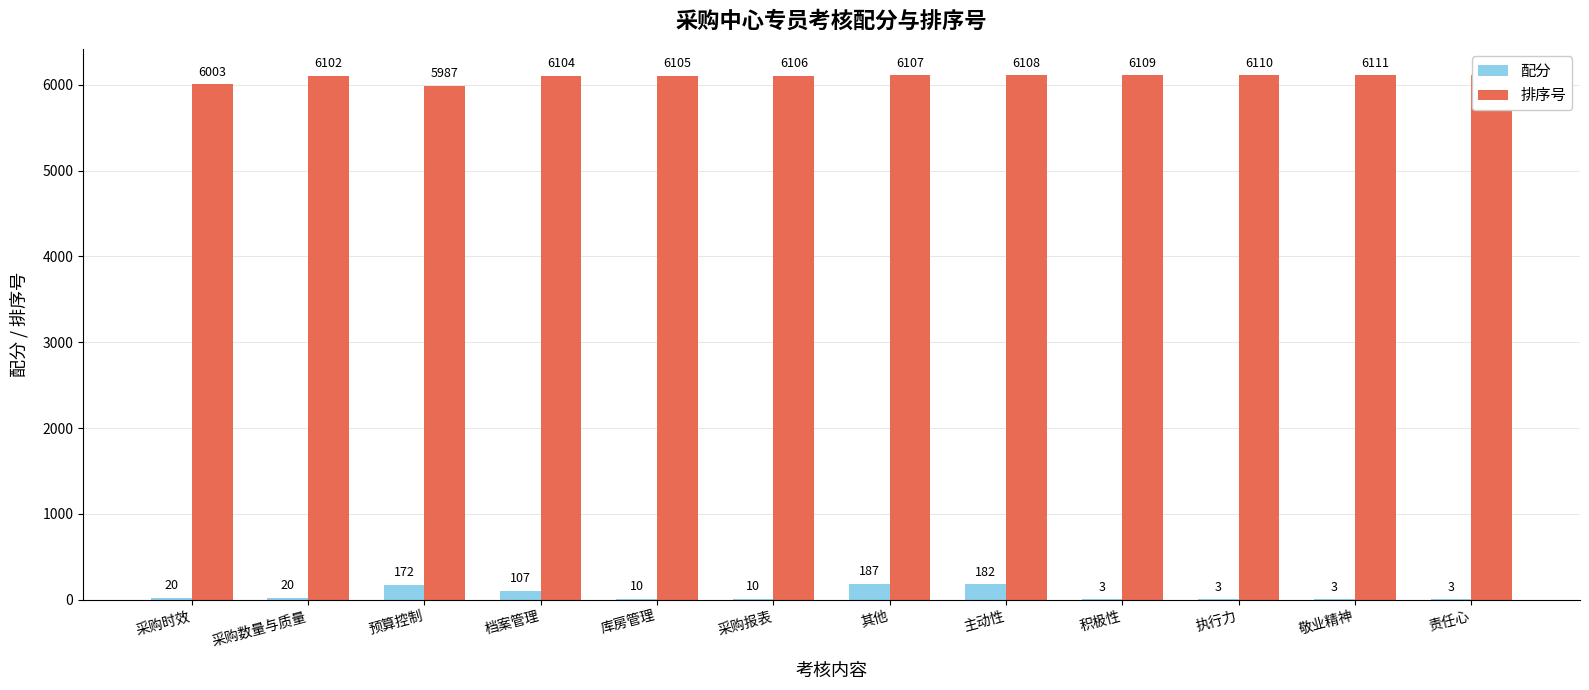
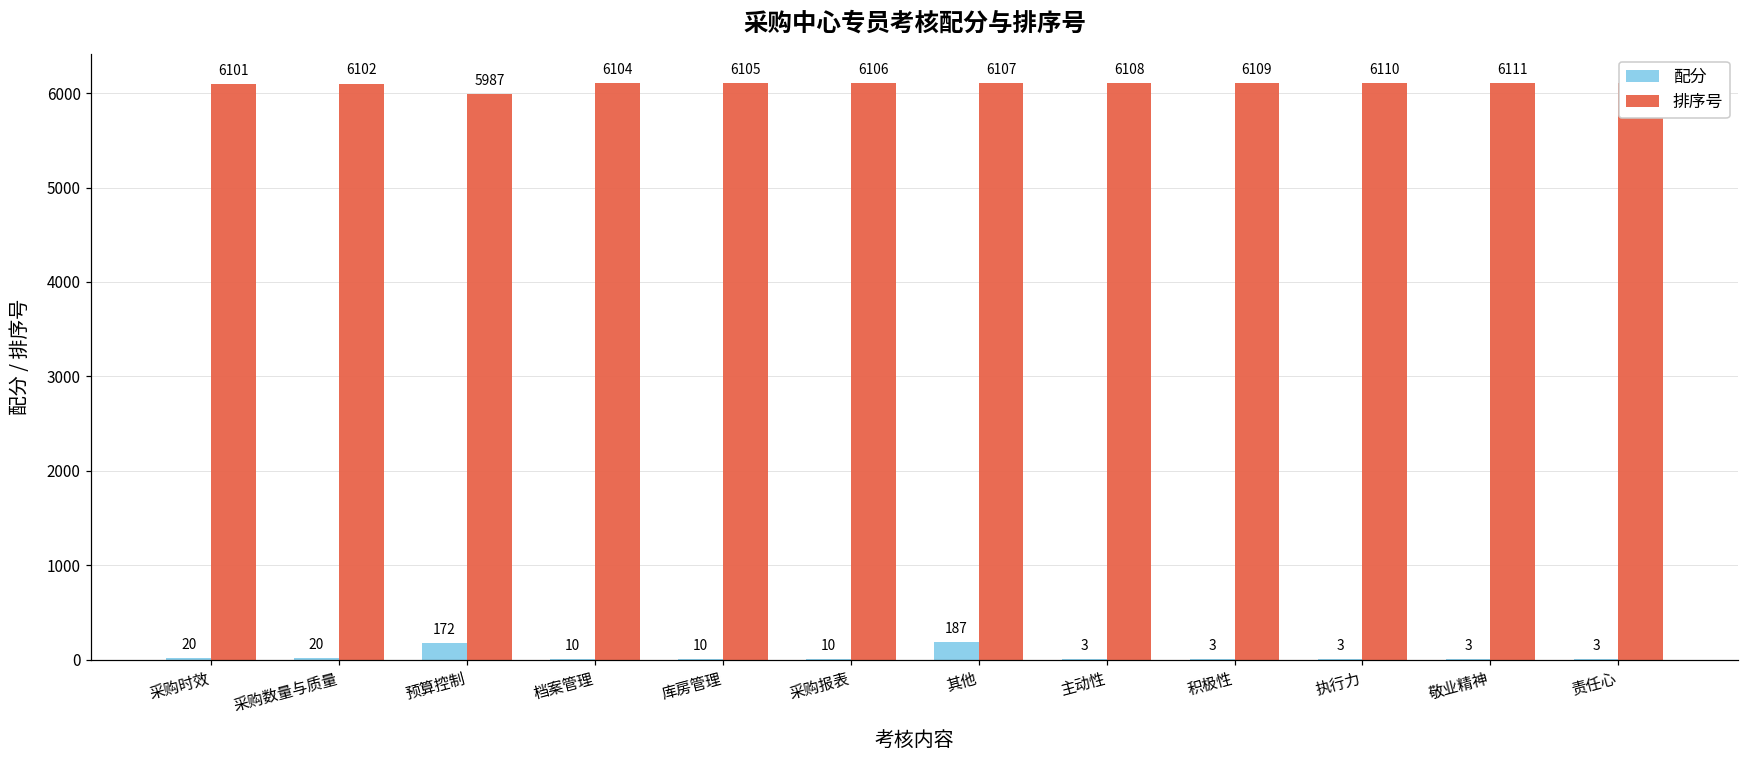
排序号, 采购时效: 6003 -> 6101
配分, 档案管理: 107 -> 10
配分, 主动性: 182 -> 3
